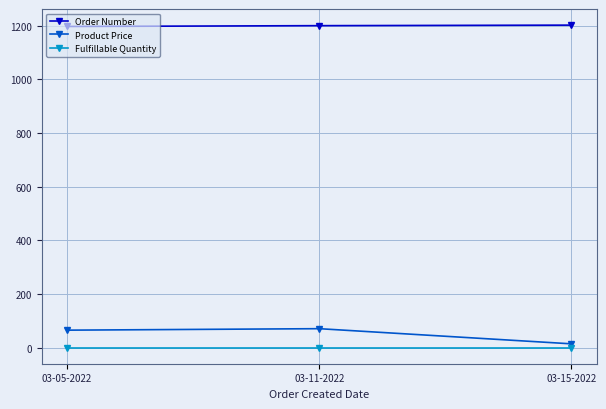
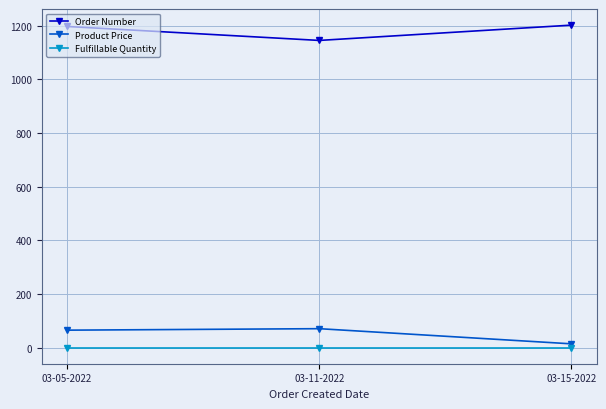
Order Number, 03-11-2022: 1200 -> 1150
